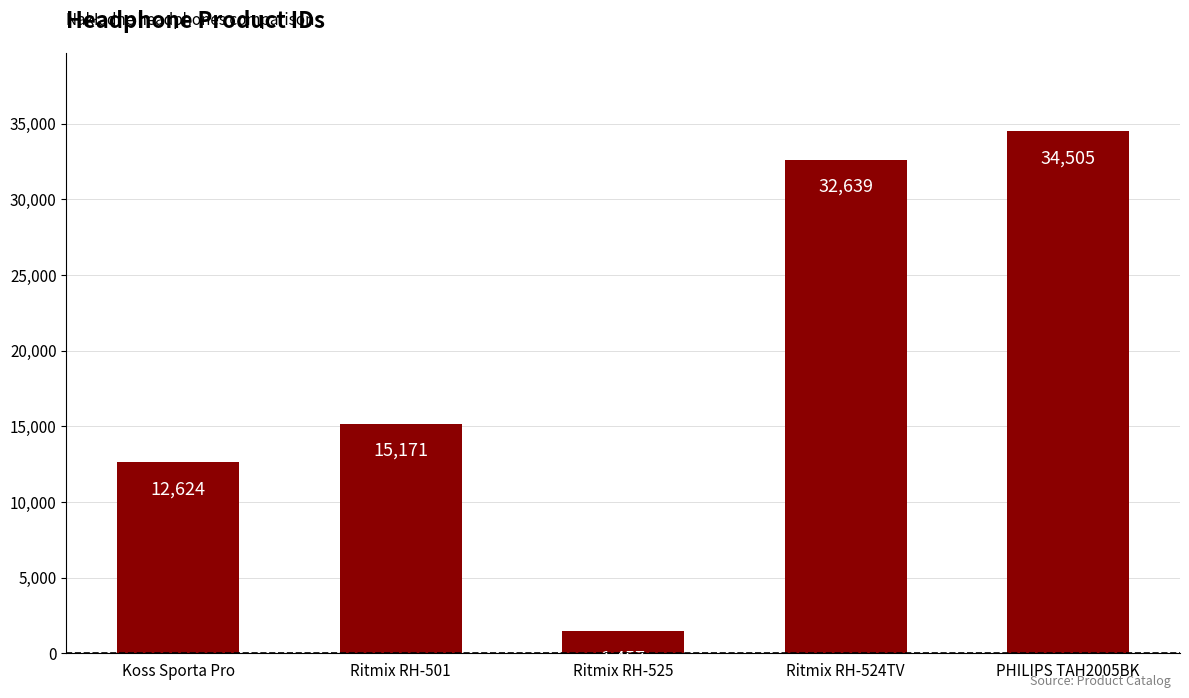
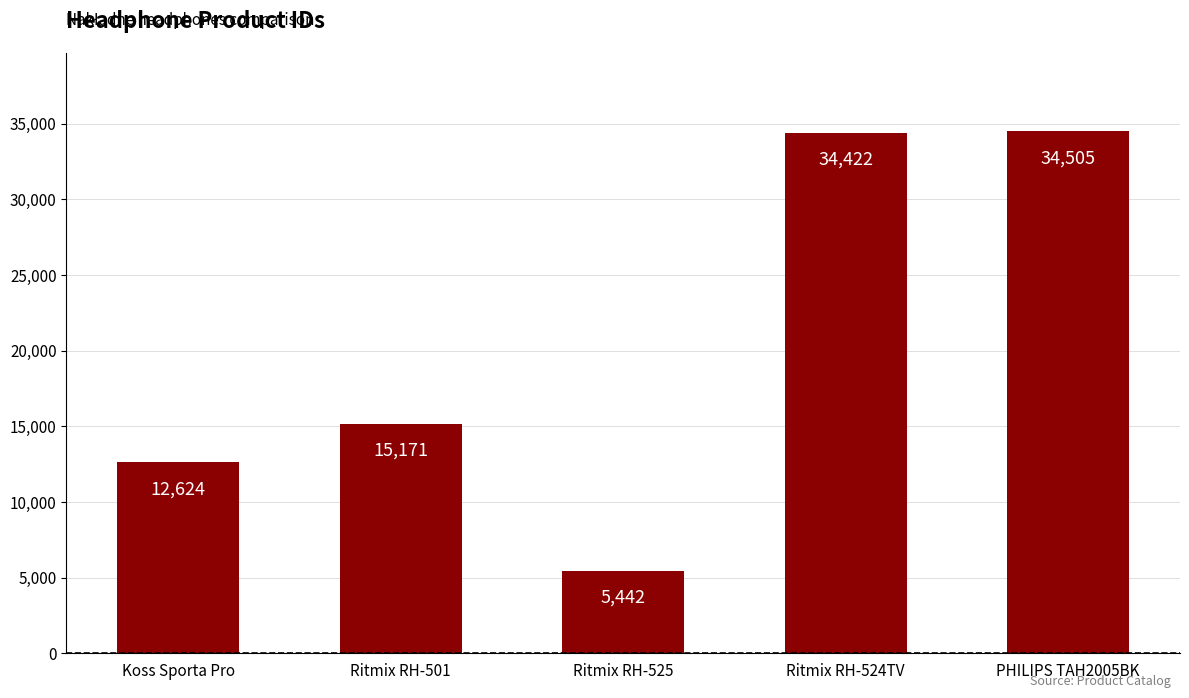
Ritmix RH-525: 1,500 -> 5,400
Ritmix RH-524TV: 32,639 -> 34,422
